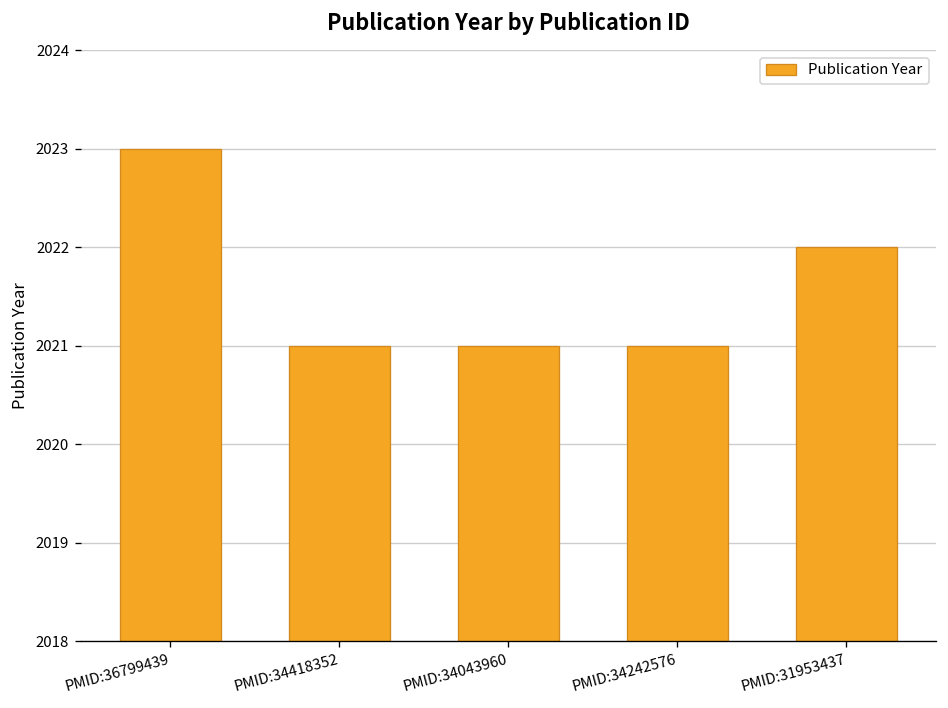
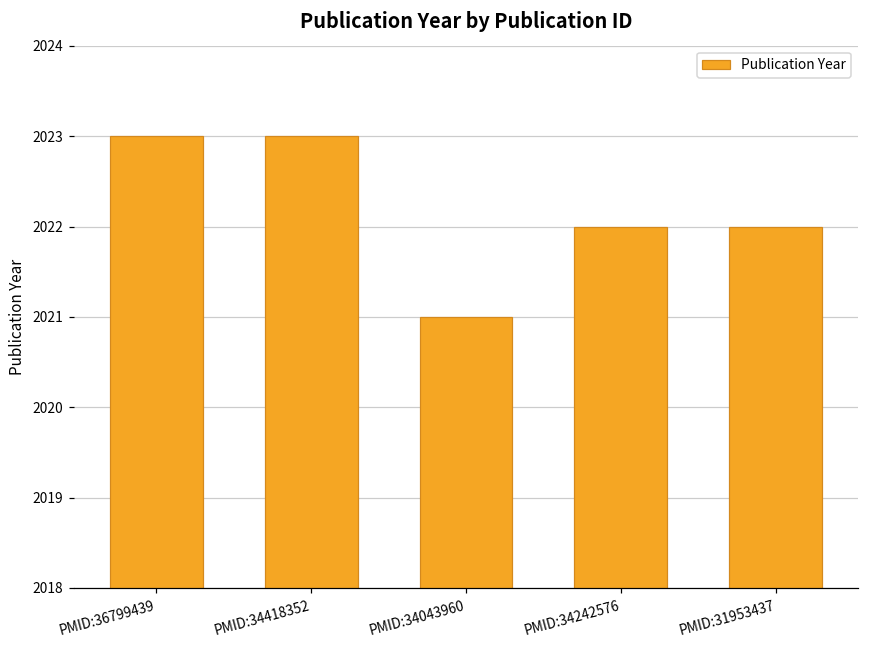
PMID:34418352: 2021 -> 2023
PMID:34242576: 2021 -> 2022
